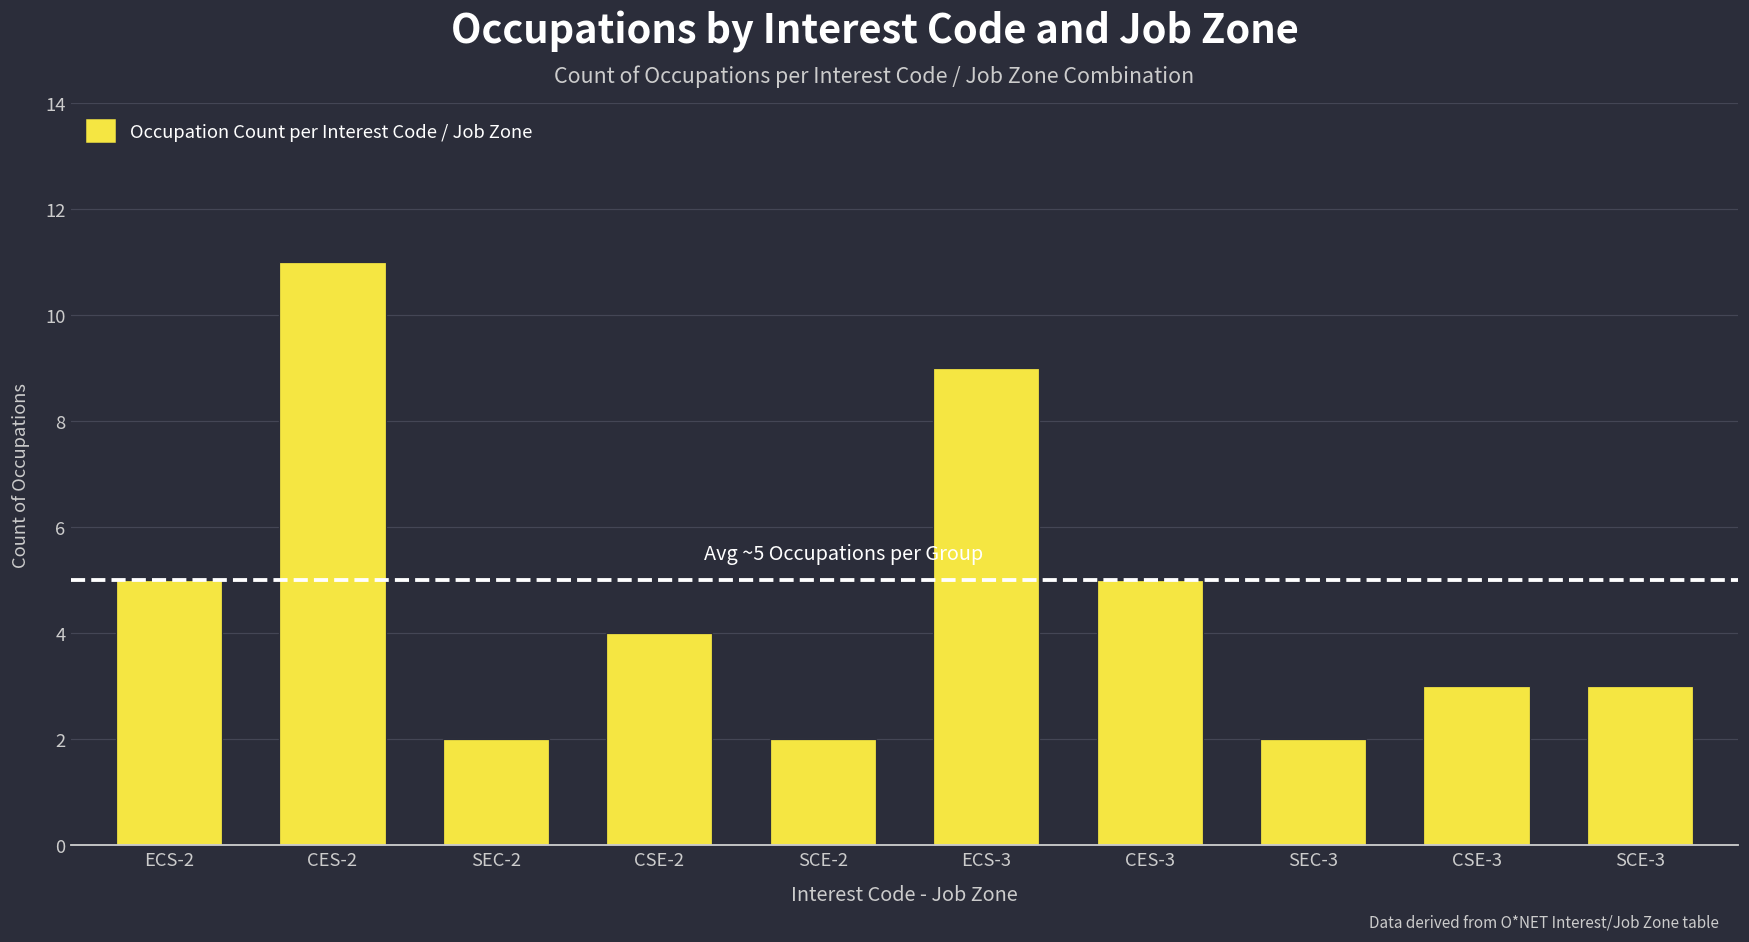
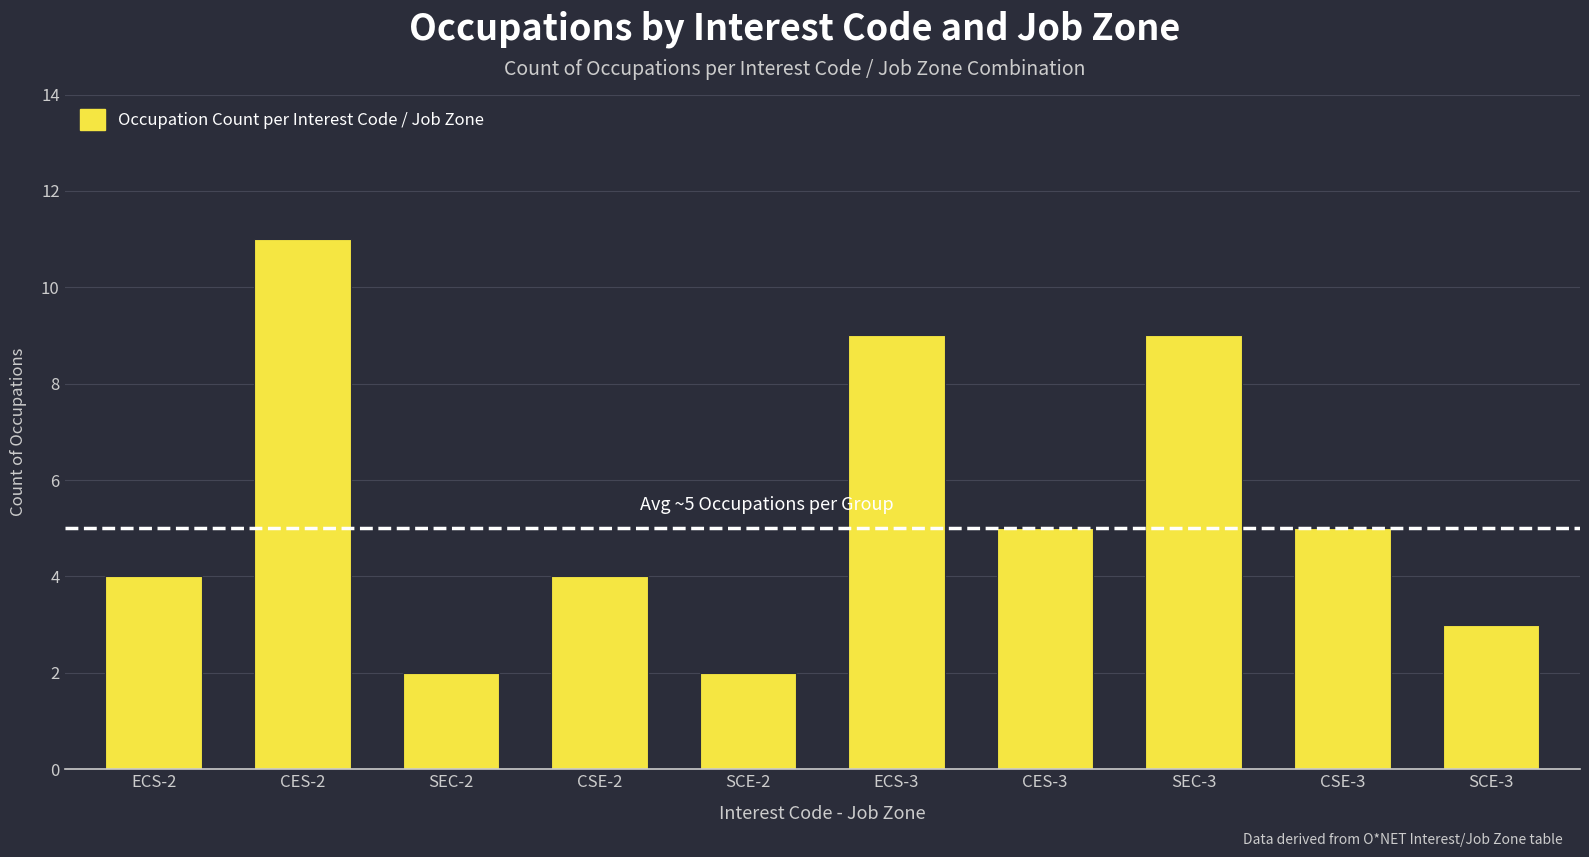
ECS-2: 5 -> 4
SEC-3: 2 -> 9
CSE-3: 3 -> 5
